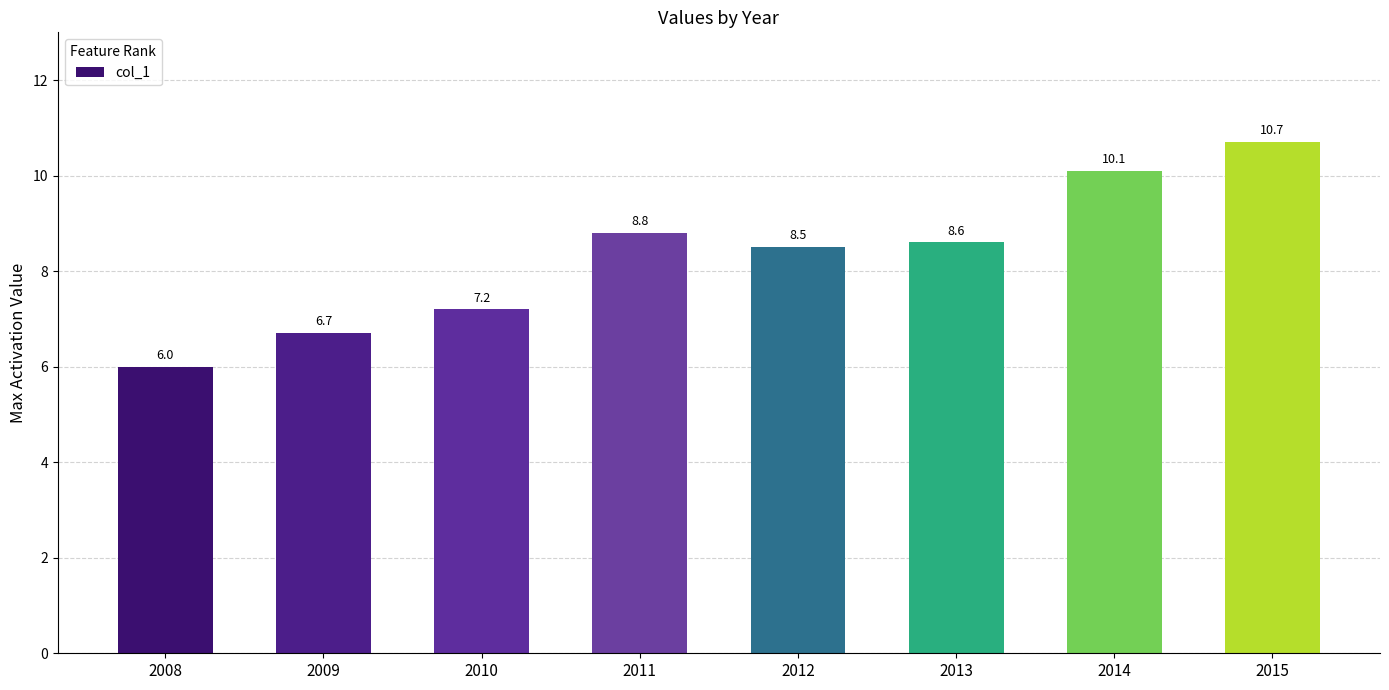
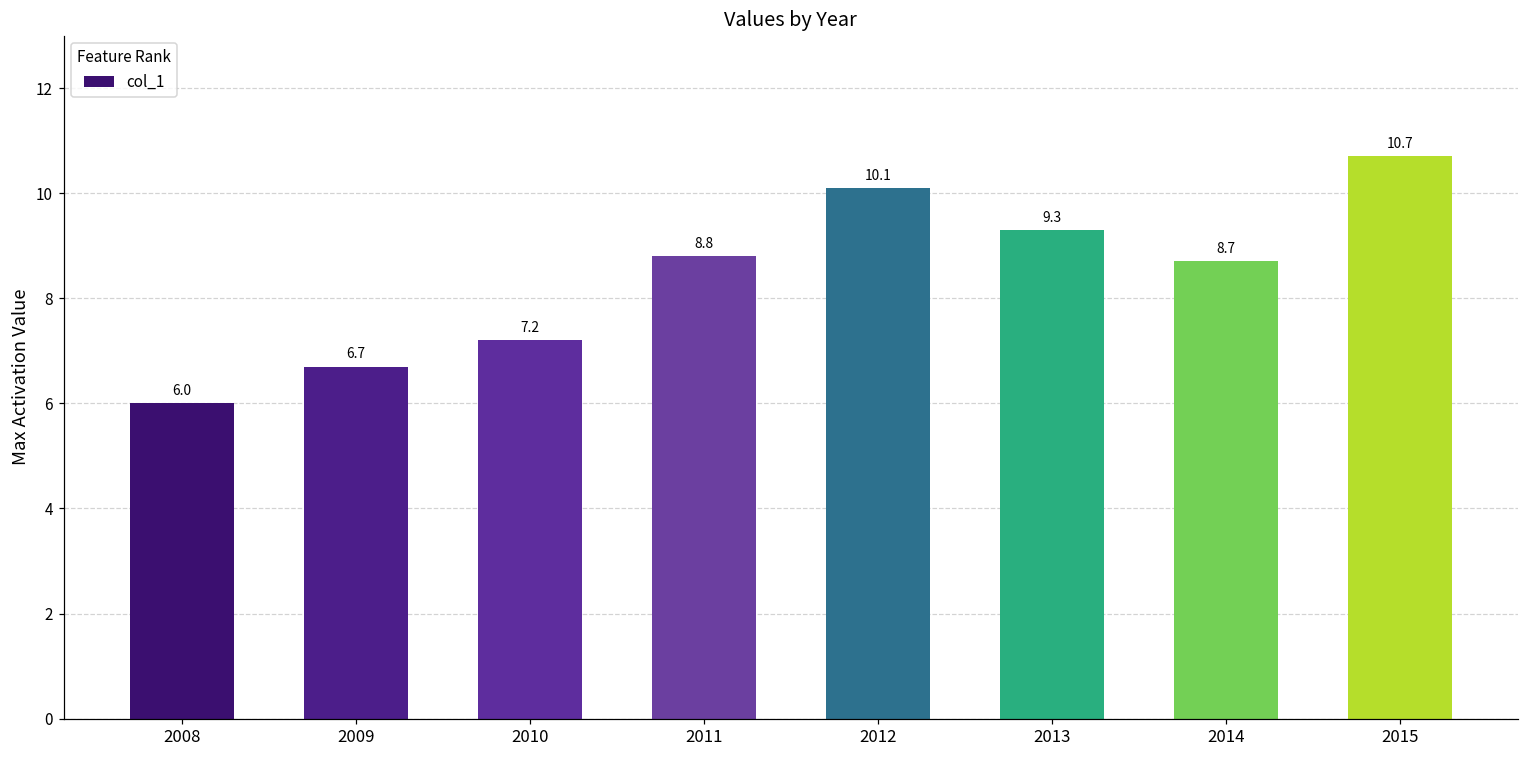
2012: 8.5 -> 10.1
2013: 8.6 -> 9.3
2014: 10.1 -> 8.7
